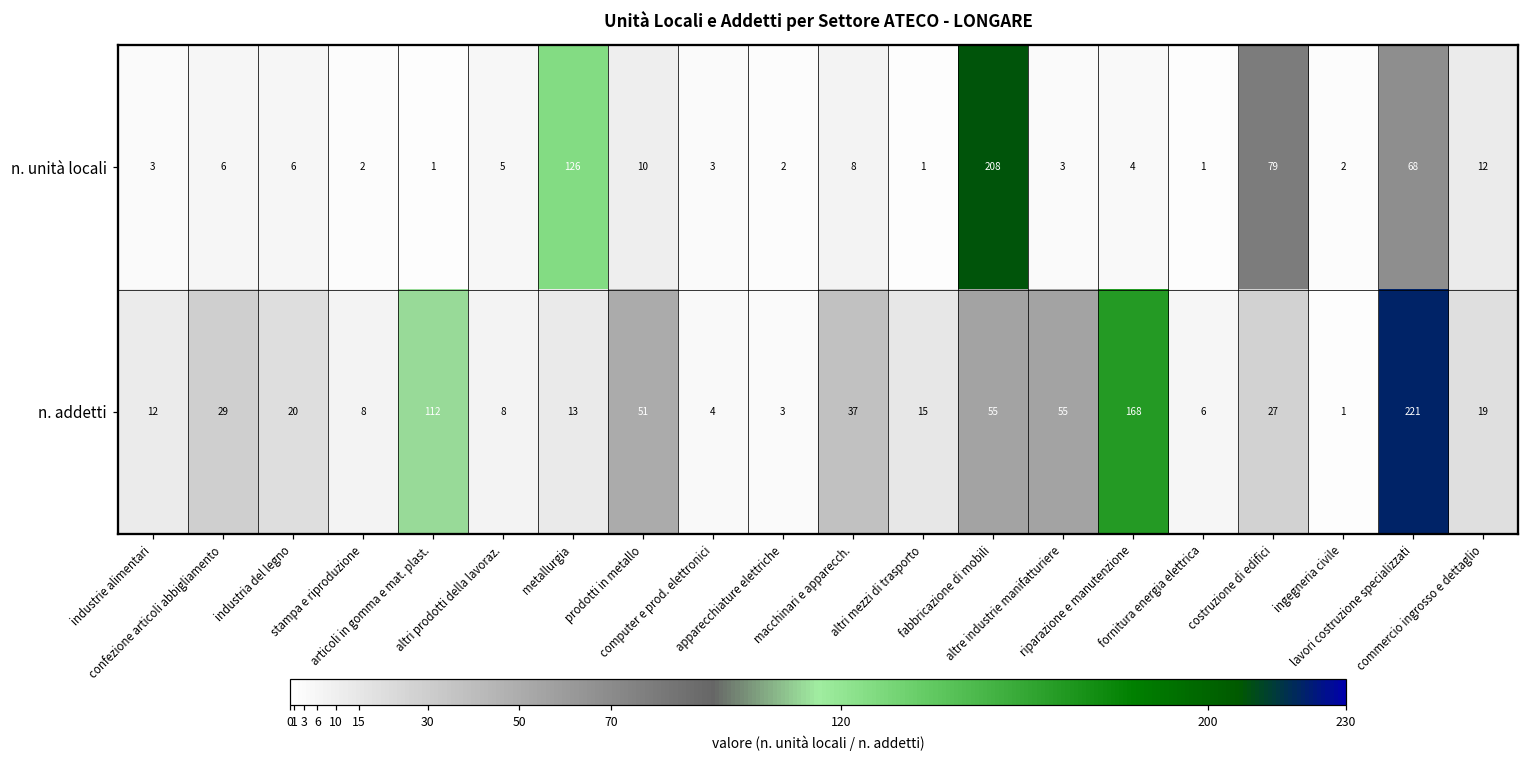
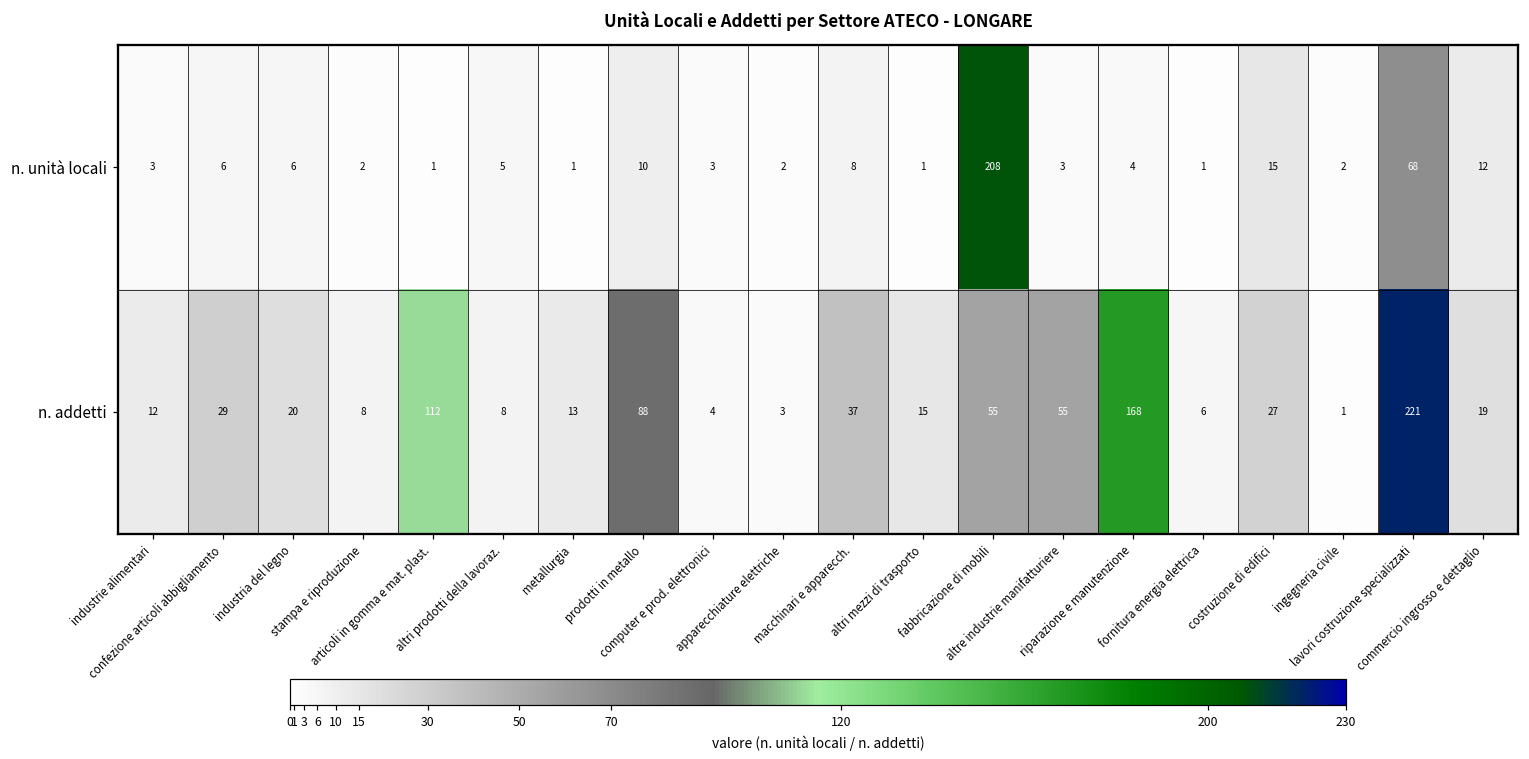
n. unità locali, metallurgia: 126 -> 1
n. unità locali, costruzione di edifici: 79 -> 15
n. addetti, prodotti in metallo: 51 -> 88
